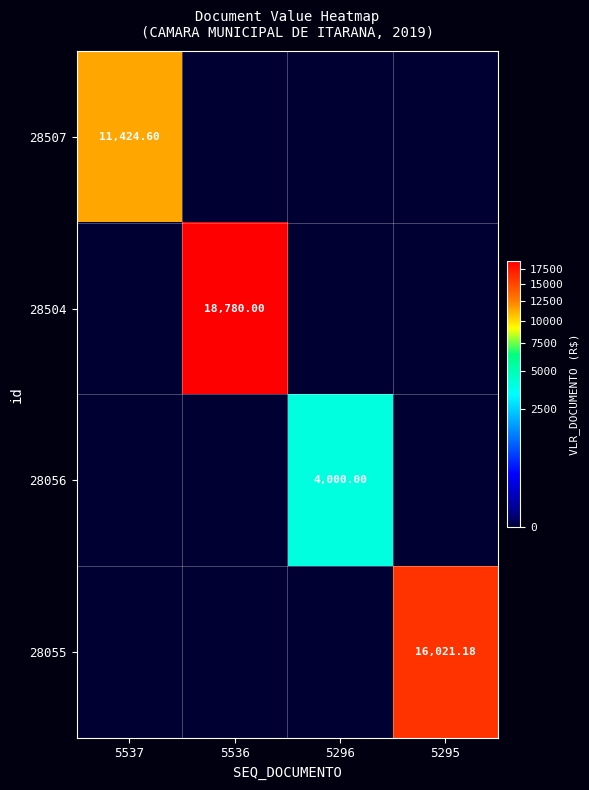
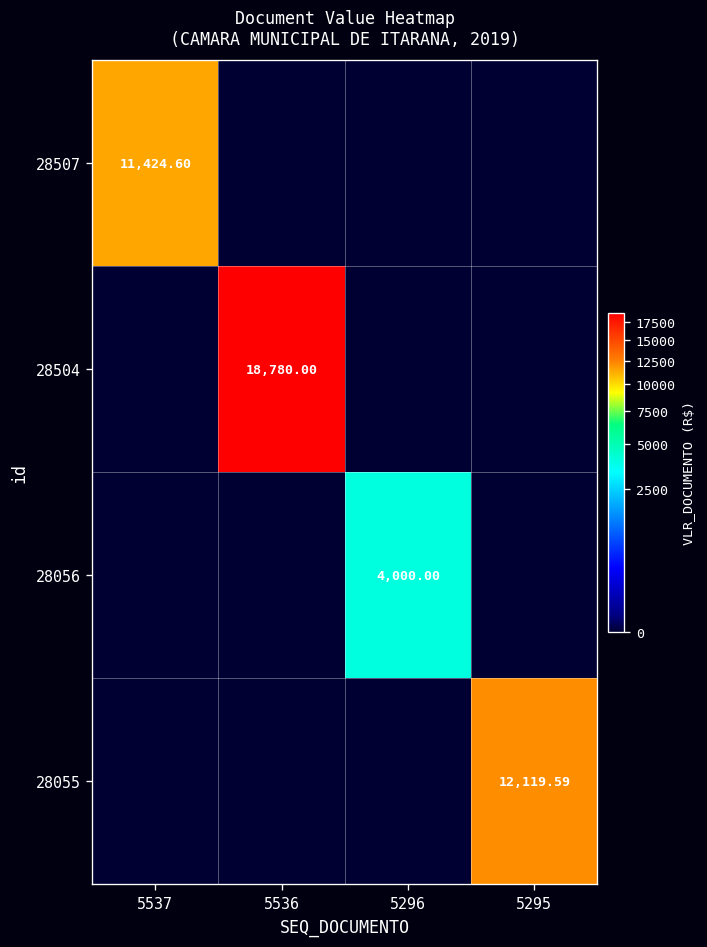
28055, 5295: 16,021.18 -> 12,119.59
